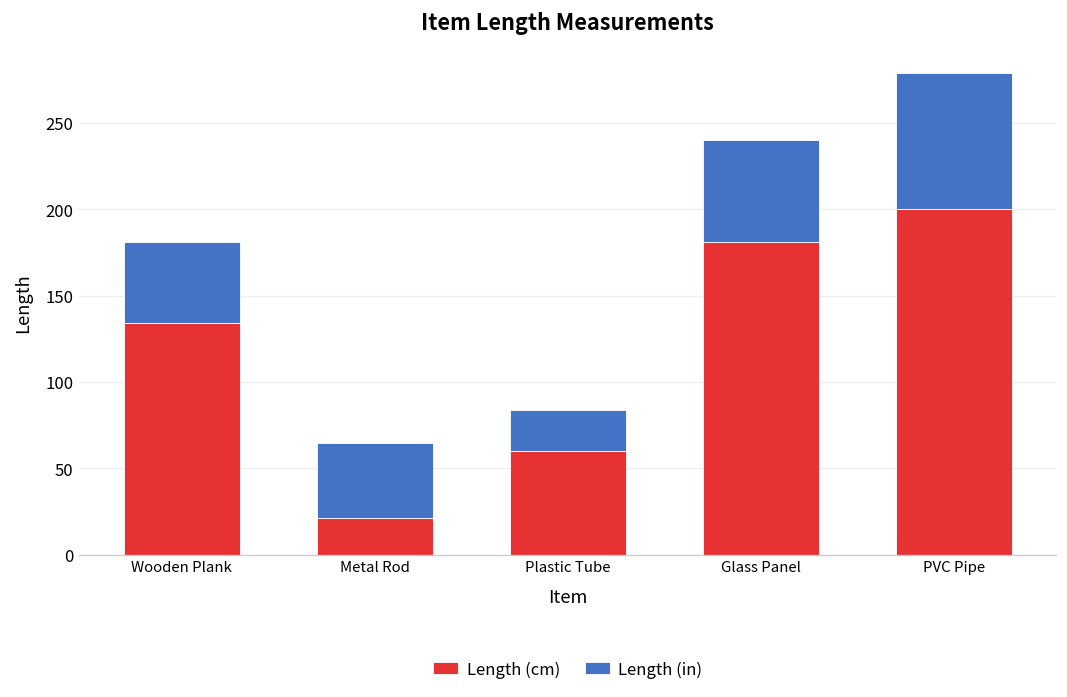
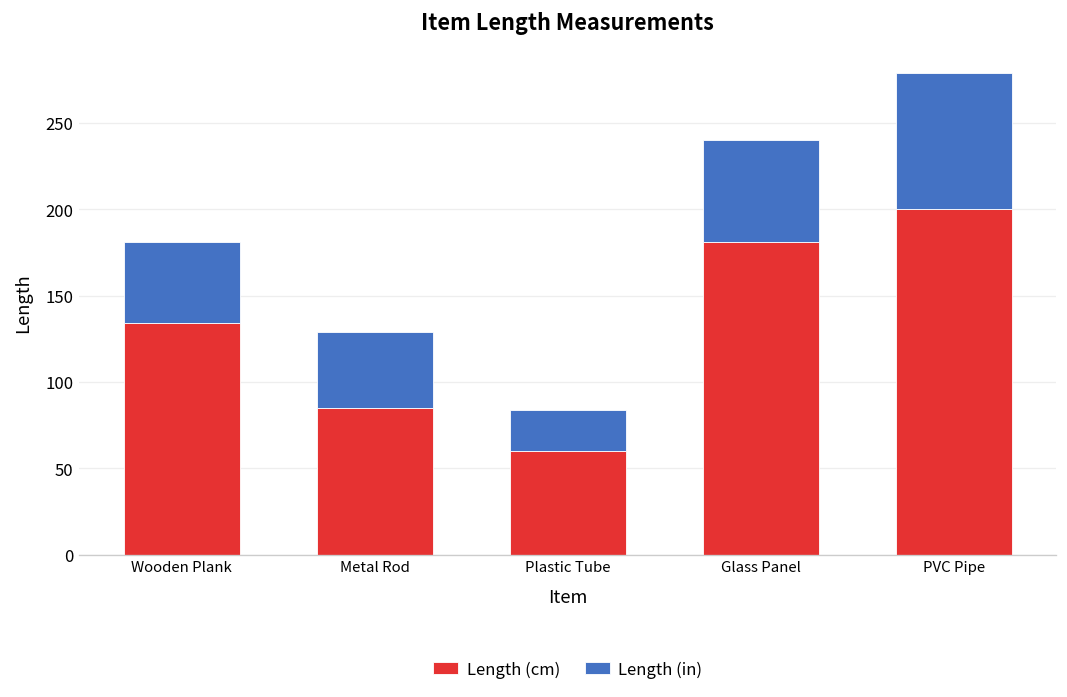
Length (cm), Metal Rod: 21 -> 85
